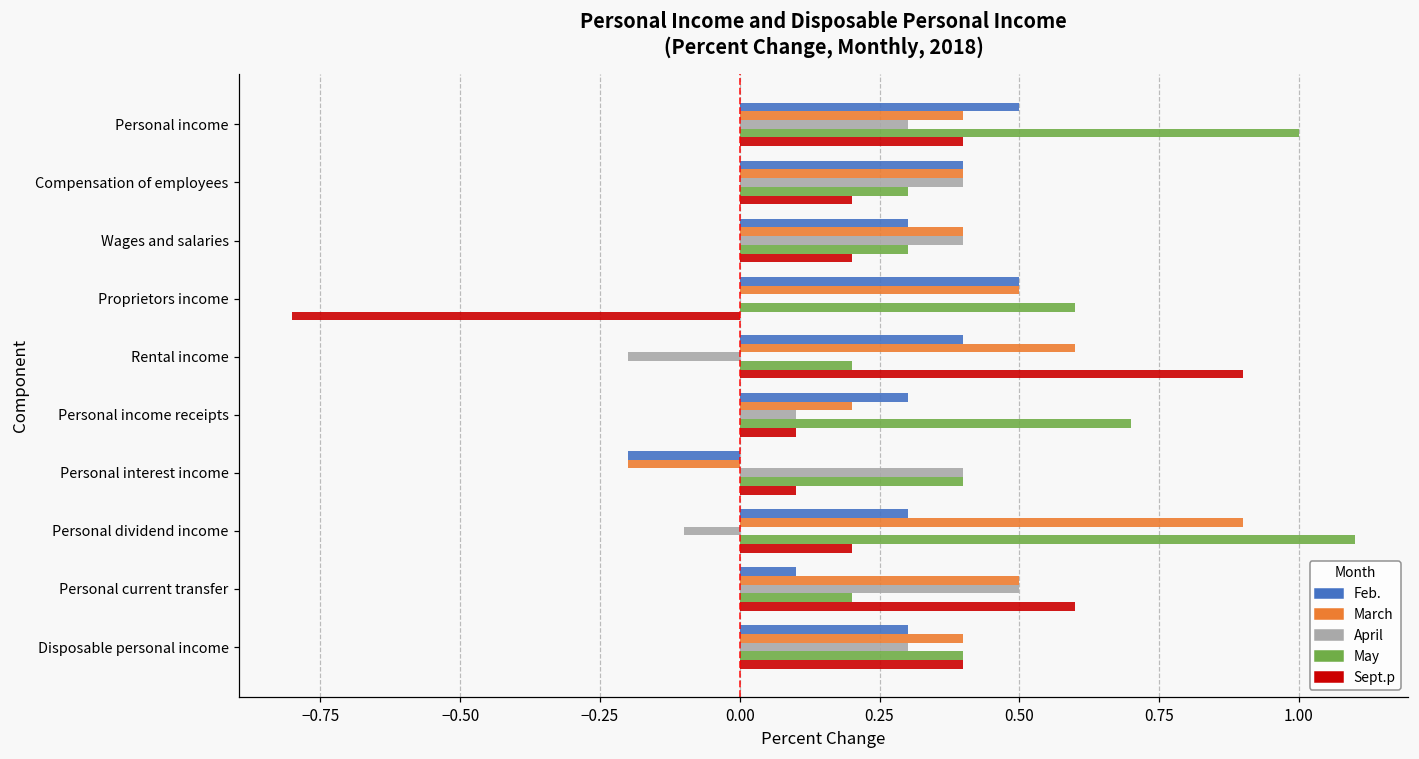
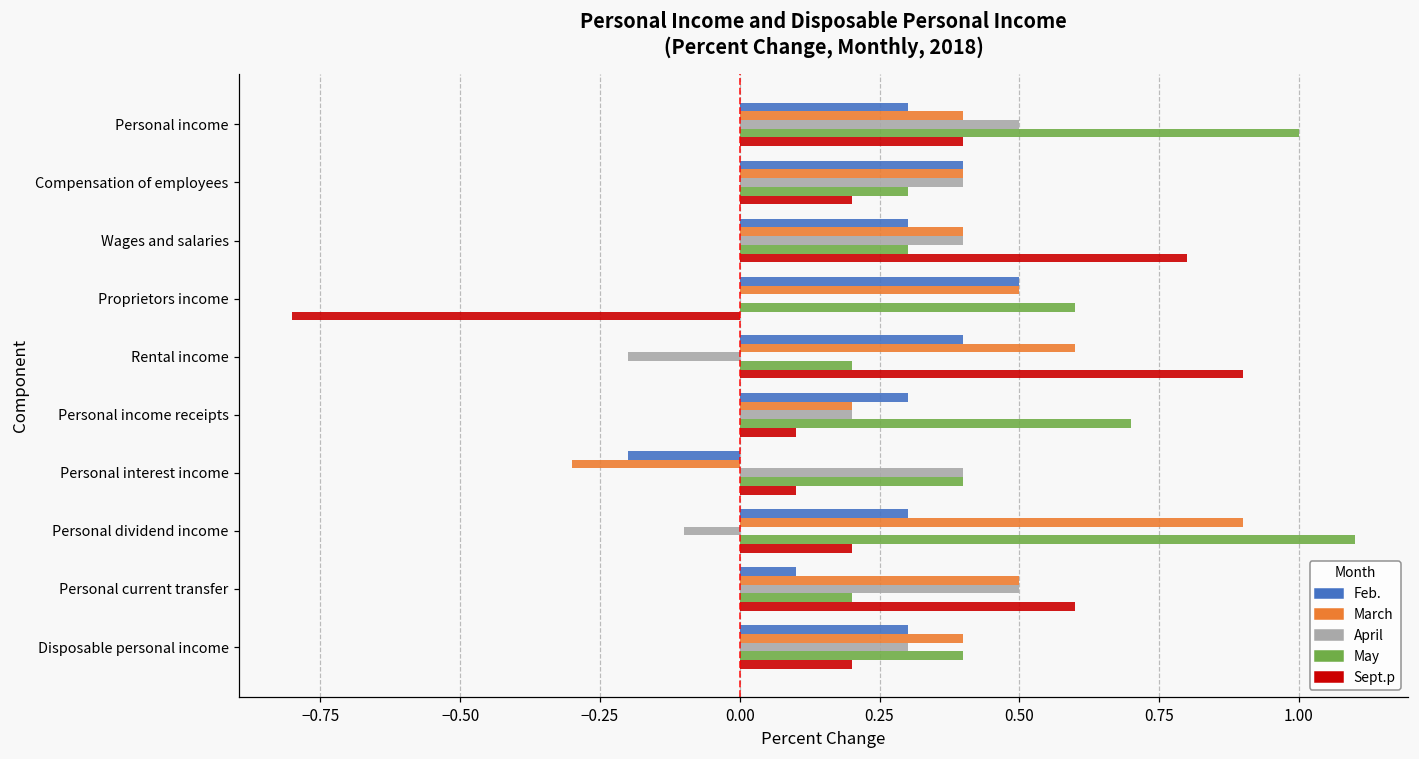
Feb., Personal income: 0.5 -> 0.3
April, Personal income: 0.3 -> 0.5
Sept.p, Wages and salaries: 0.2 -> 0.8
April, Personal income receipts: 0.1 -> 0.2
March, Personal interest income: -0.2 -> -0.3
Sept.p, Disposable personal income: 0.4 -> 0.2
